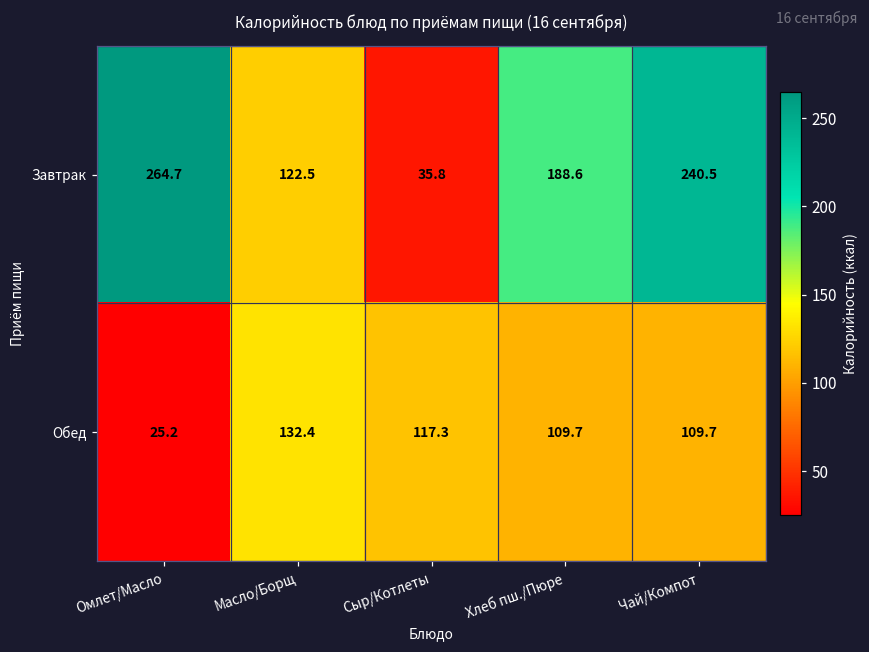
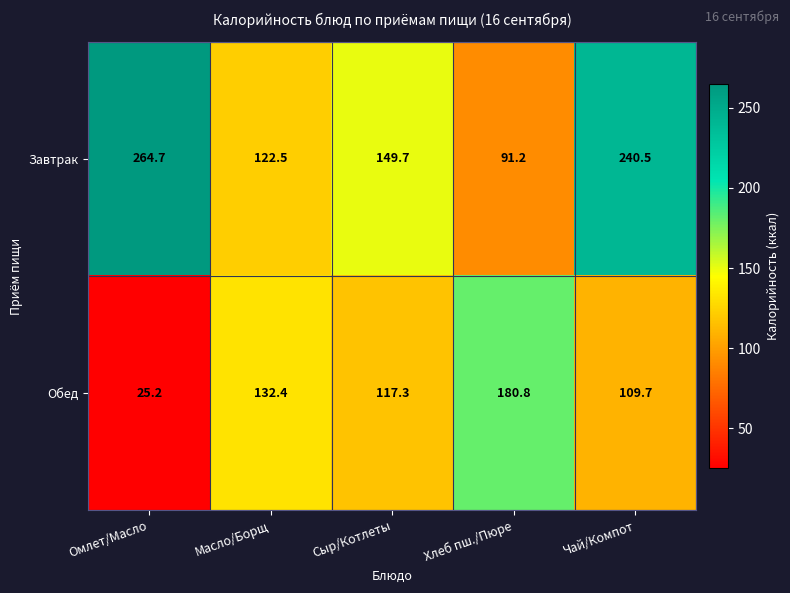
Завтрак, Сыр/Котлеты: 35.8 -> 149.7
Завтрак, Хлеб пш./Пюре: 188.6 -> 91.2
Обед, Хлеб пш./Пюре: 109.7 -> 180.8
